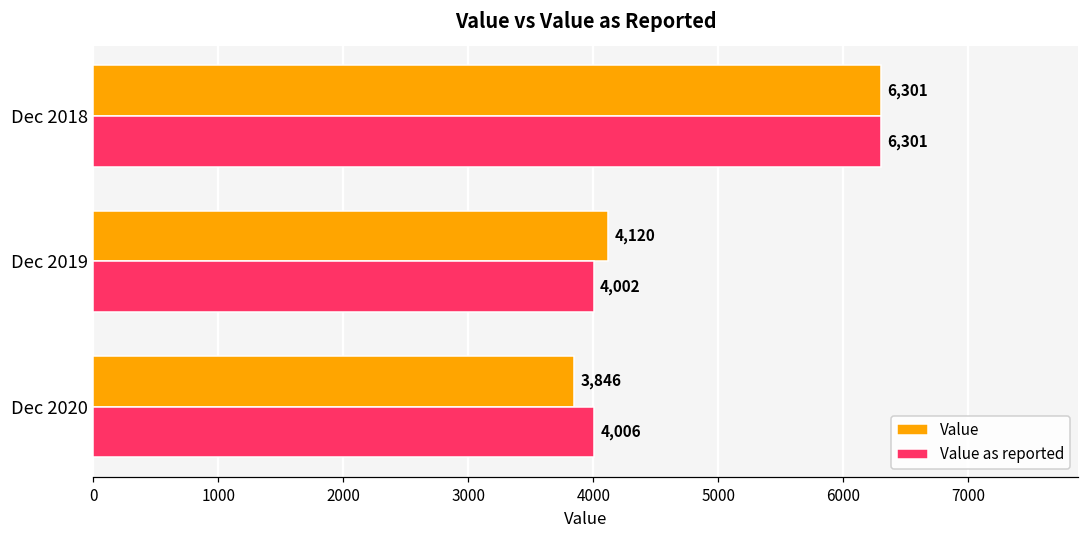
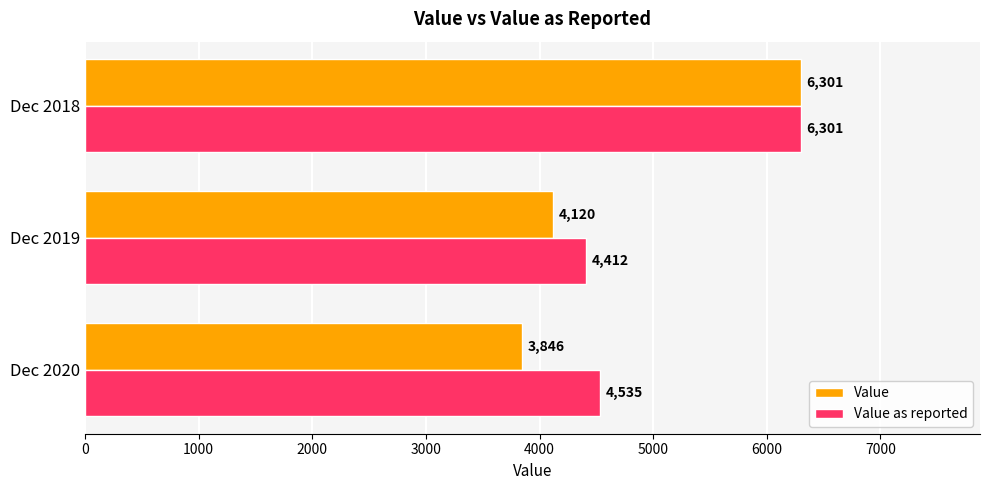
Value as reported, Dec 2019: 4,002 -> 4,412
Value as reported, Dec 2020: 4,006 -> 4,535
